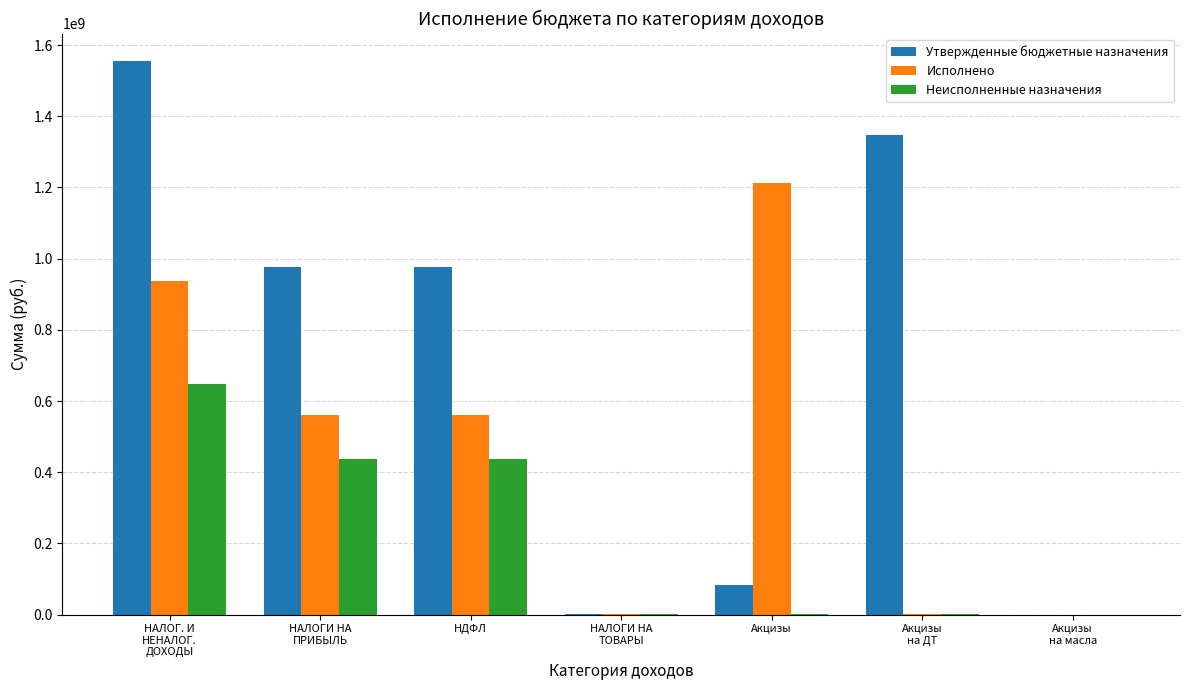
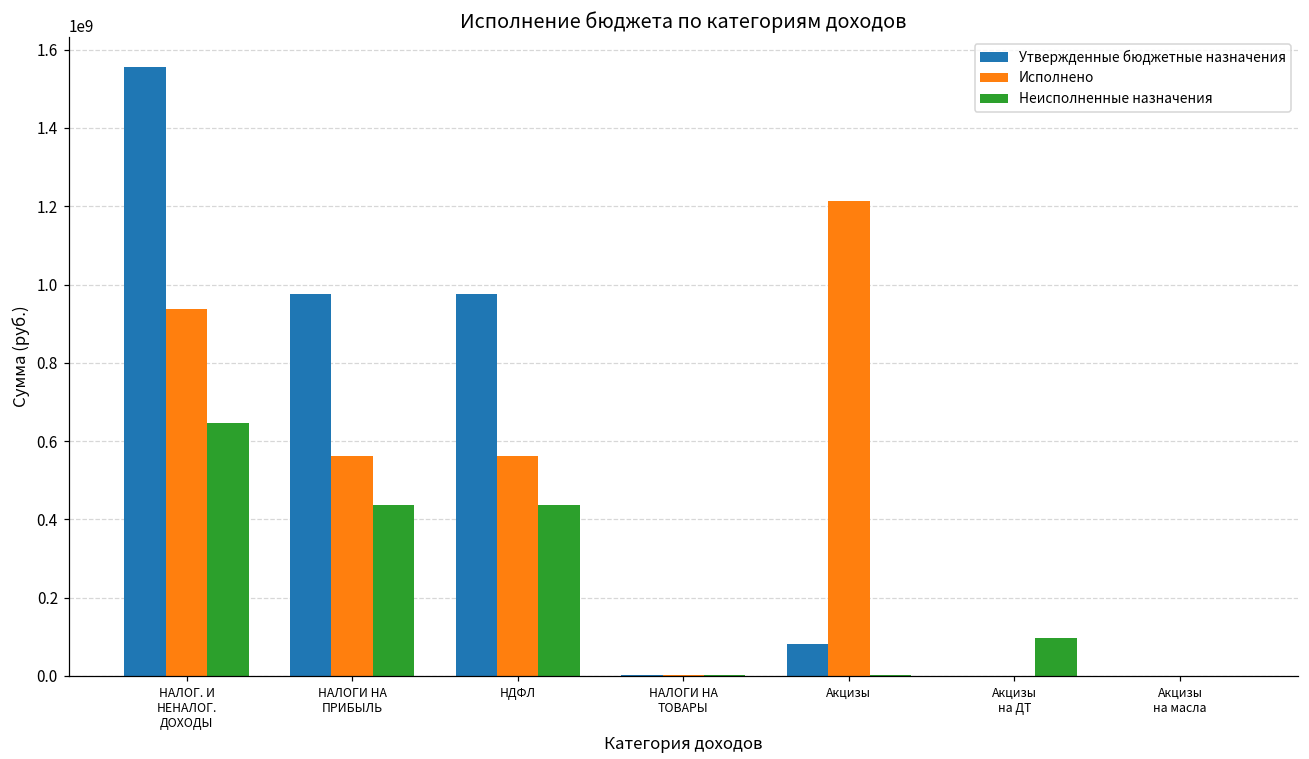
Утвержденные бюджетные назначения, Акцизы на ДТ: 1350000000 -> 0
Неисполненные назначения, Акцизы на ДТ: 0 -> 100000000
